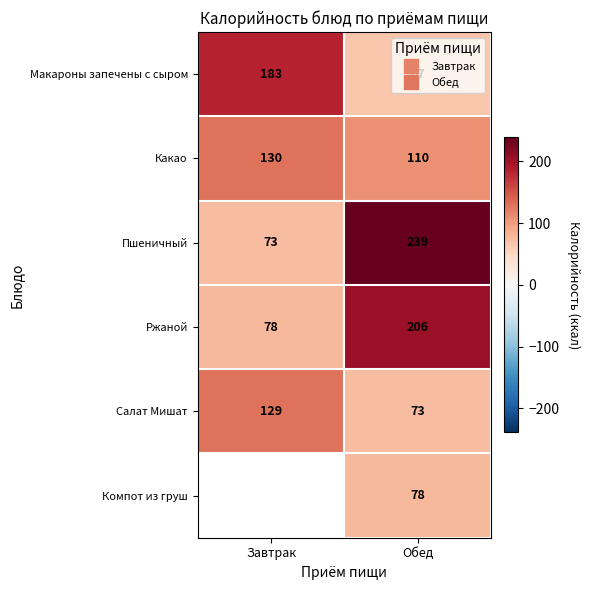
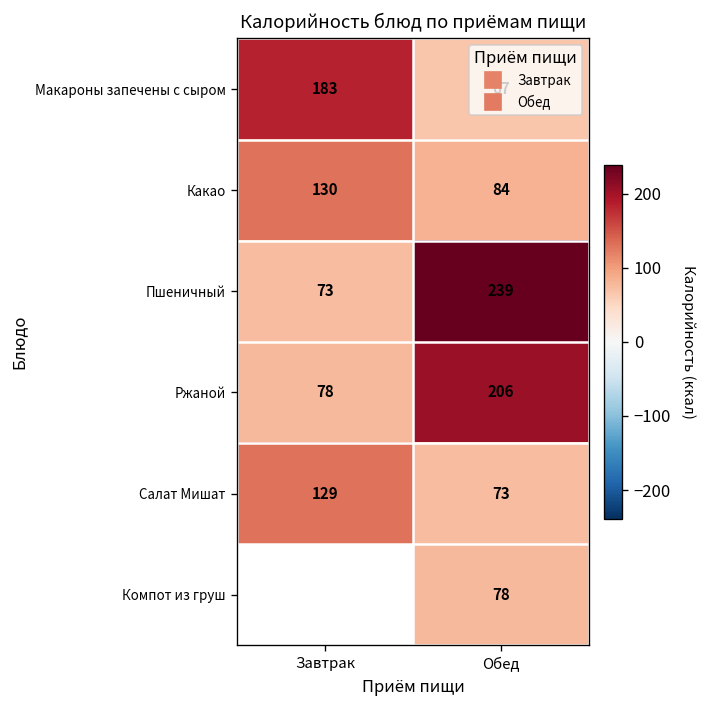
Какао, Обед: 110 -> 84
